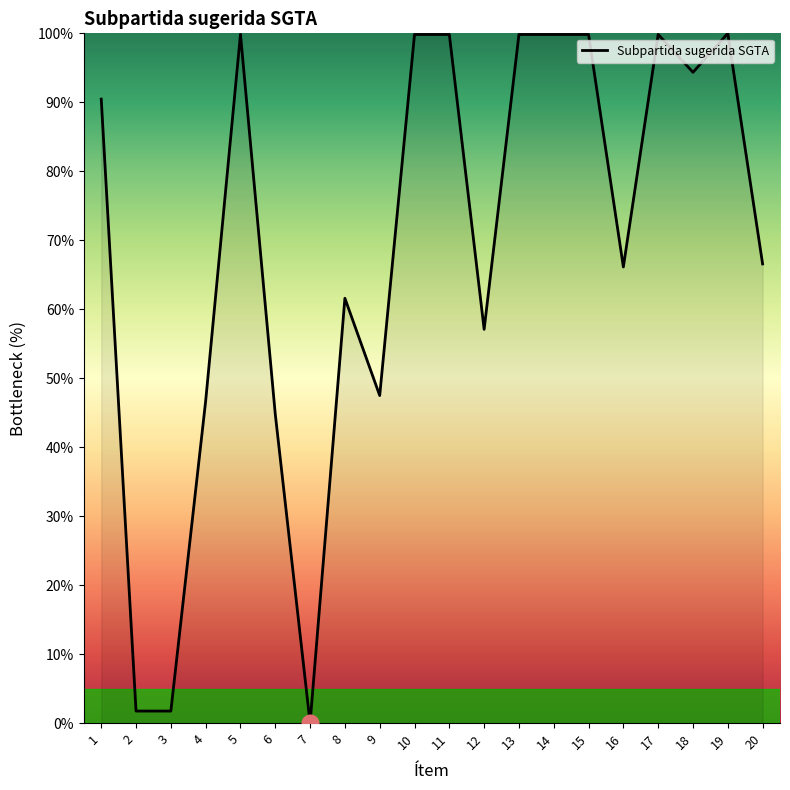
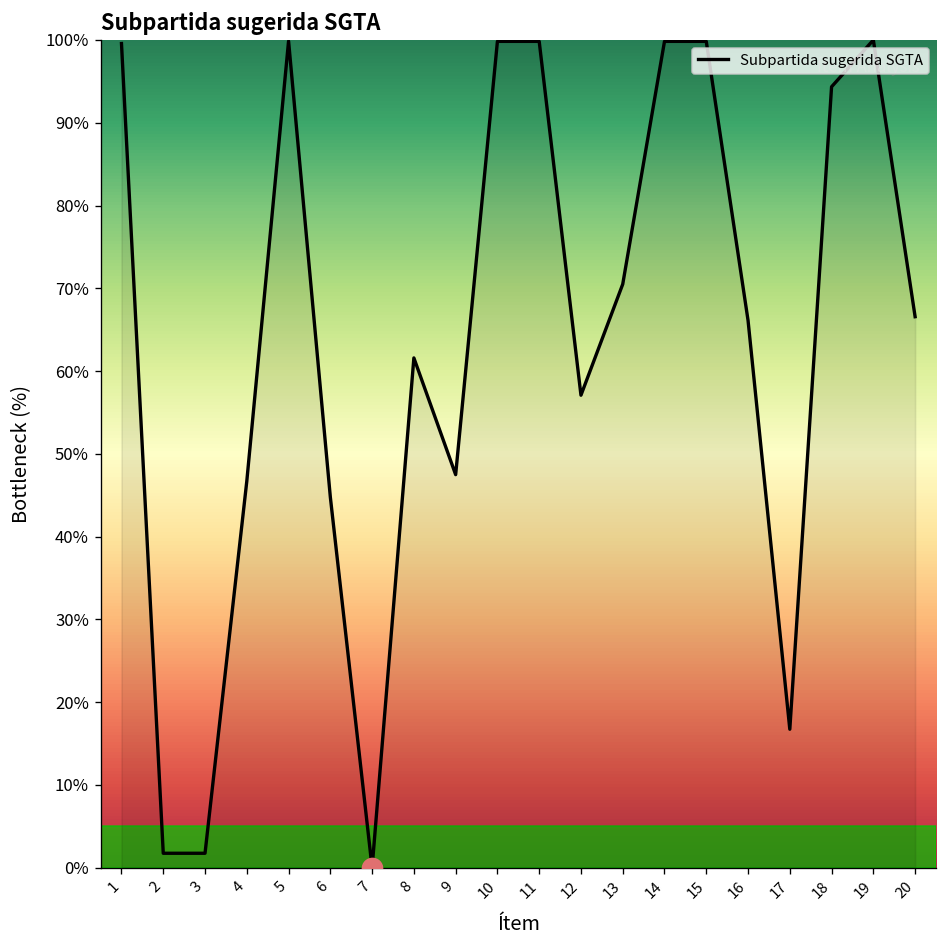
Subpartida sugerida SGTA, 1: 90% -> 100%
Subpartida sugerida SGTA, 13: 100% -> 70%
Subpartida sugerida SGTA, 17: 100% -> 17%
